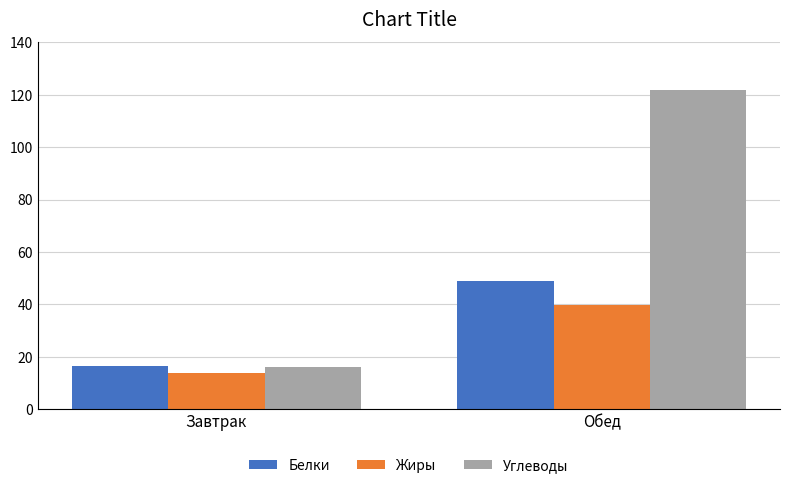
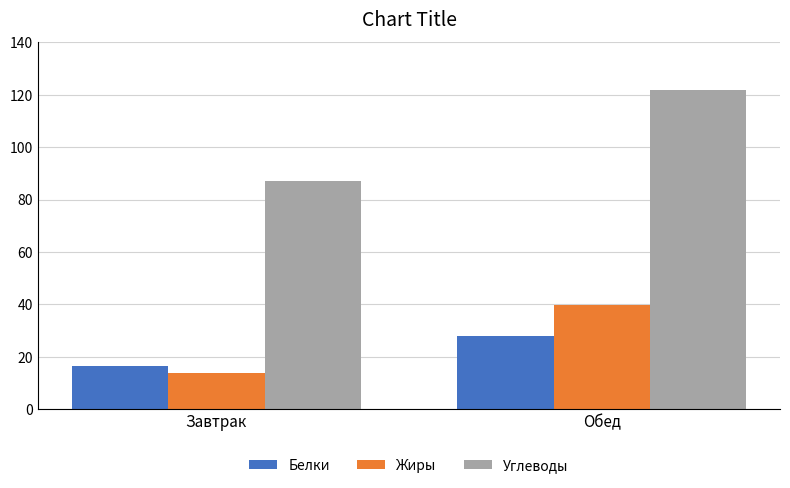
Углеводы, Завтрак: 16 -> 87
Белки, Обед: 49 -> 28
